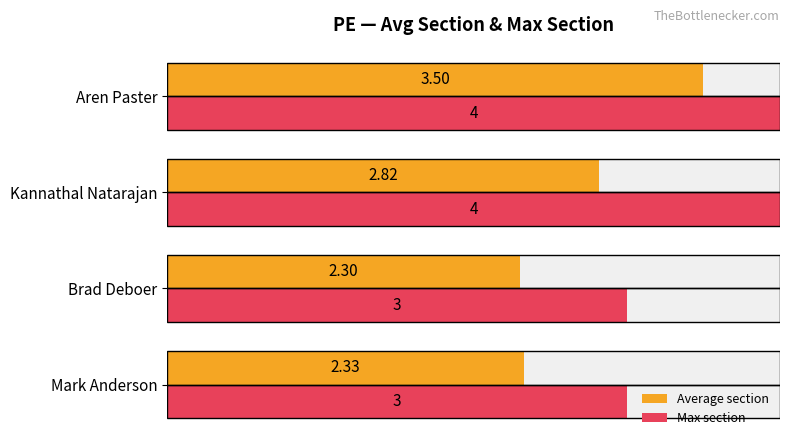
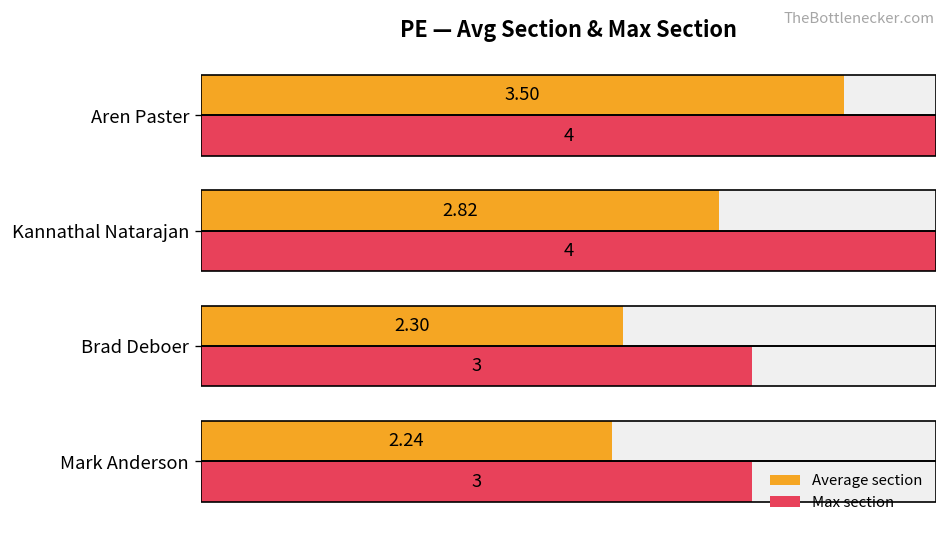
Average section, Mark Anderson: 2.33 -> 2.24
